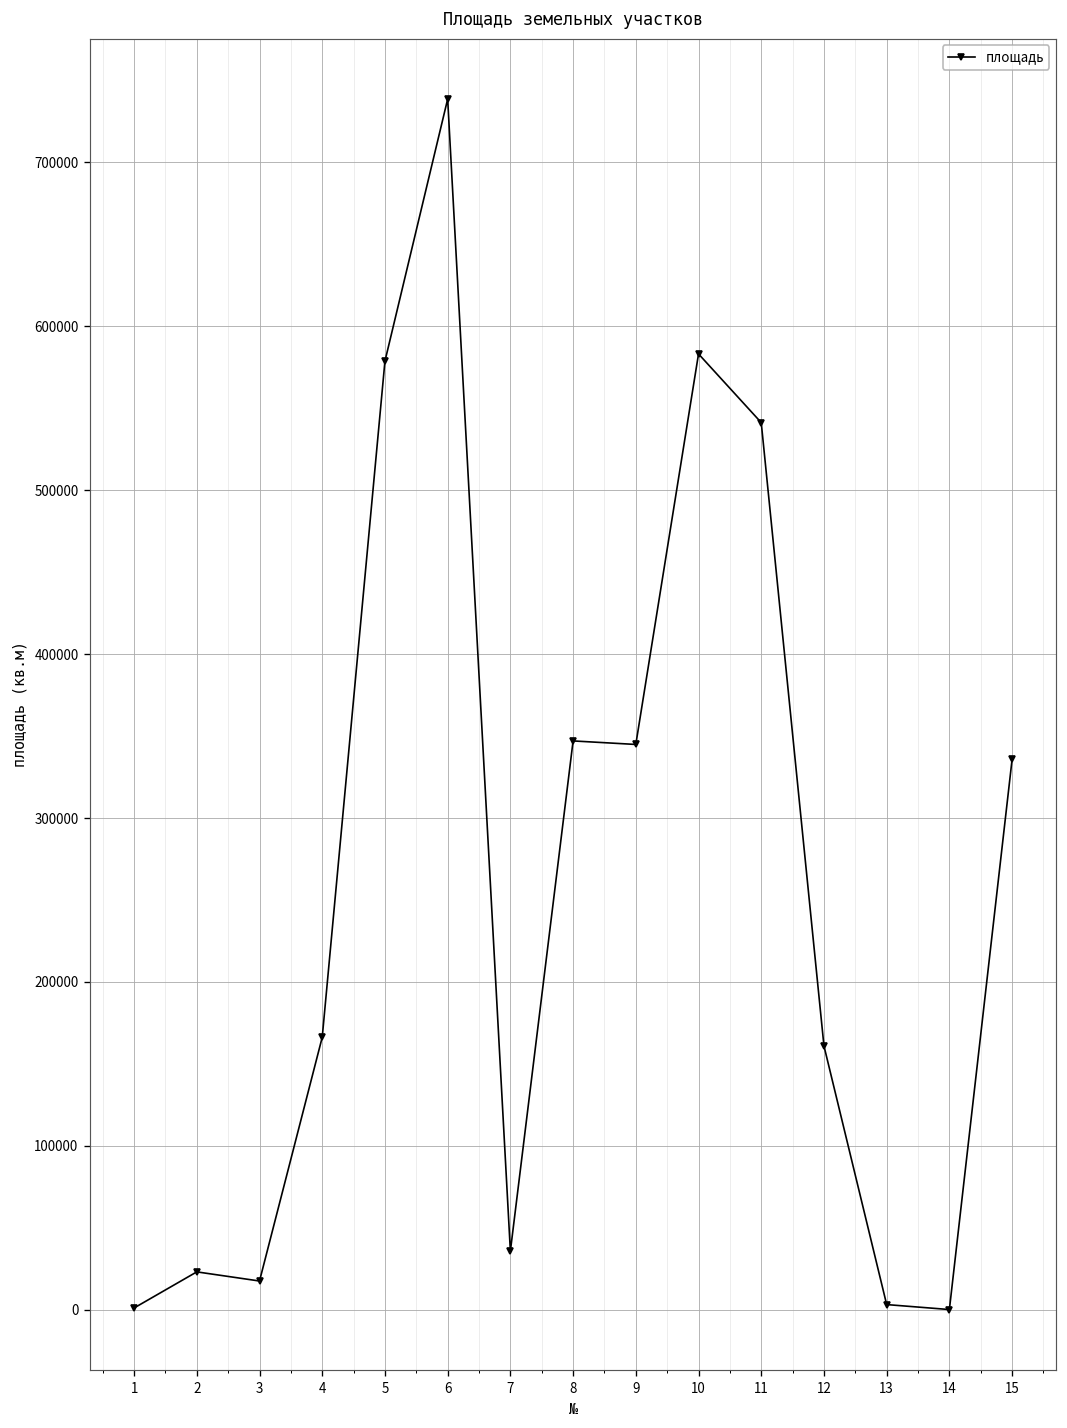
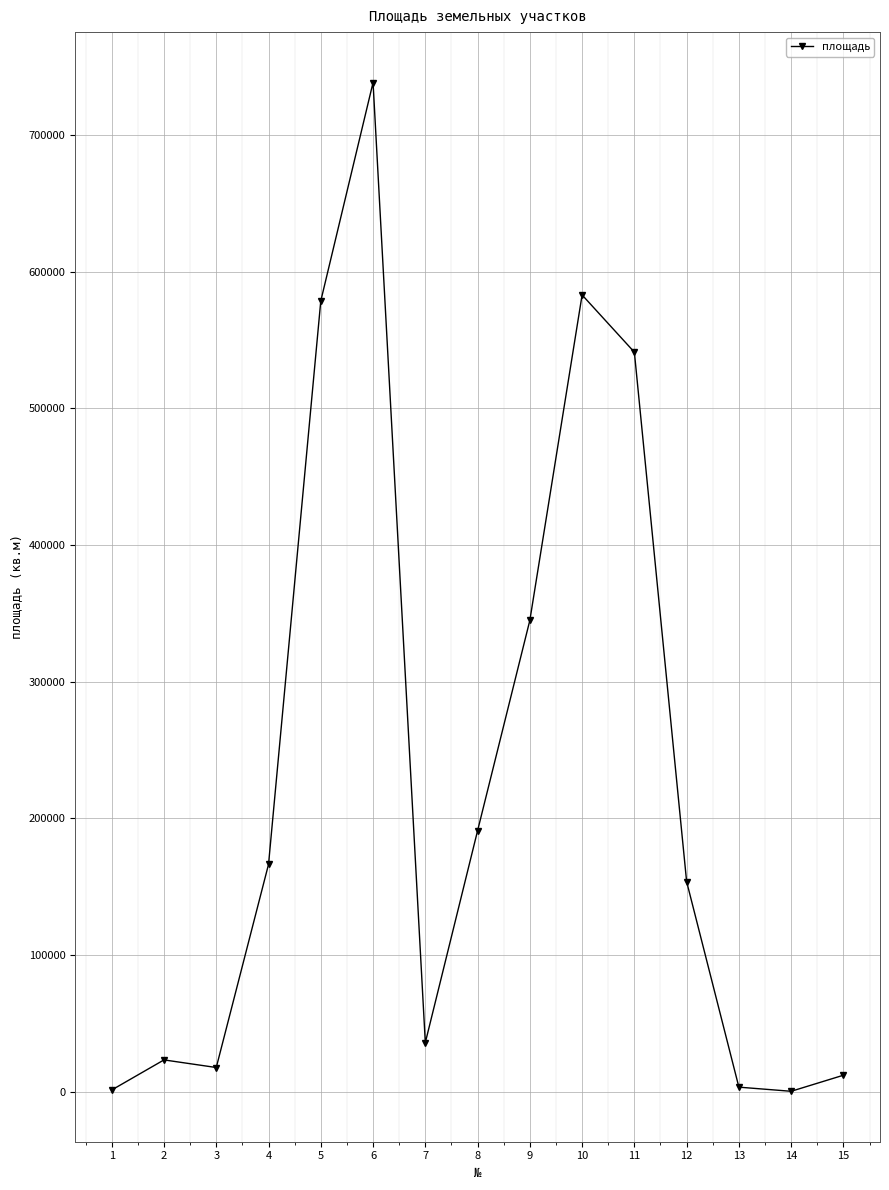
8: 347000 -> 191000
12: 161000 -> 154000
15: 336000 -> 12000
